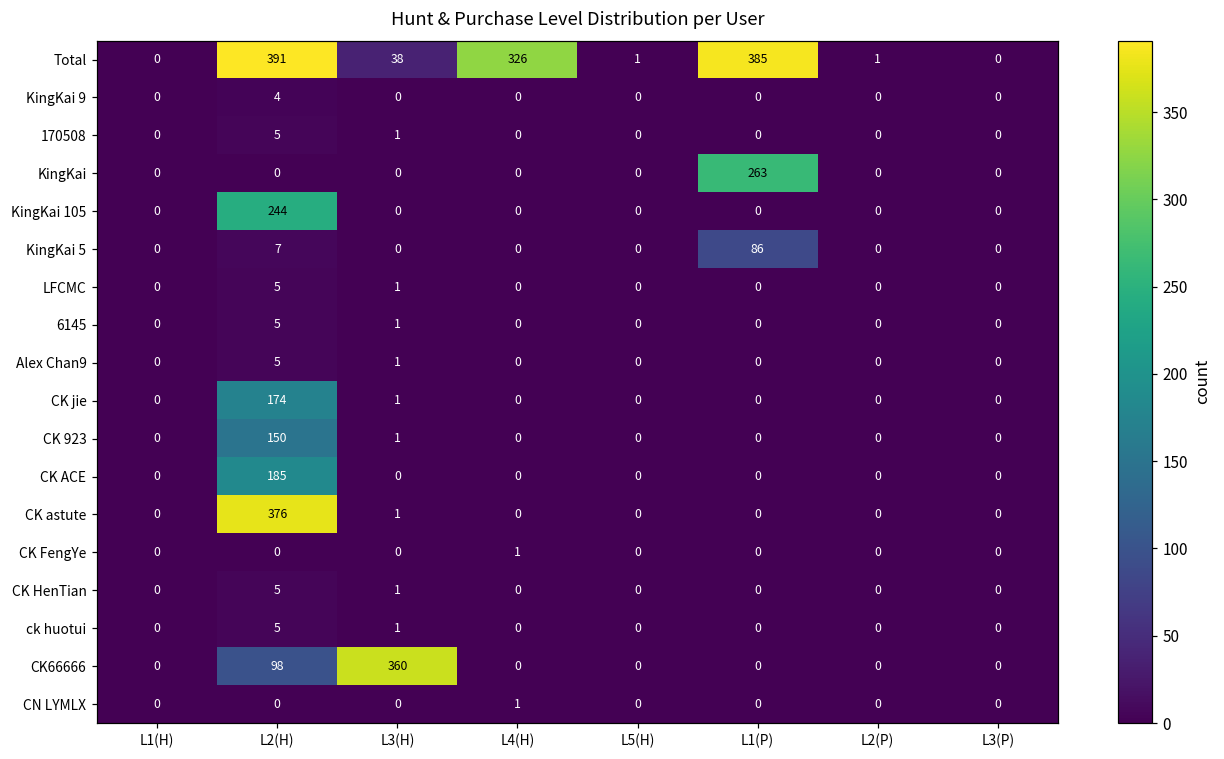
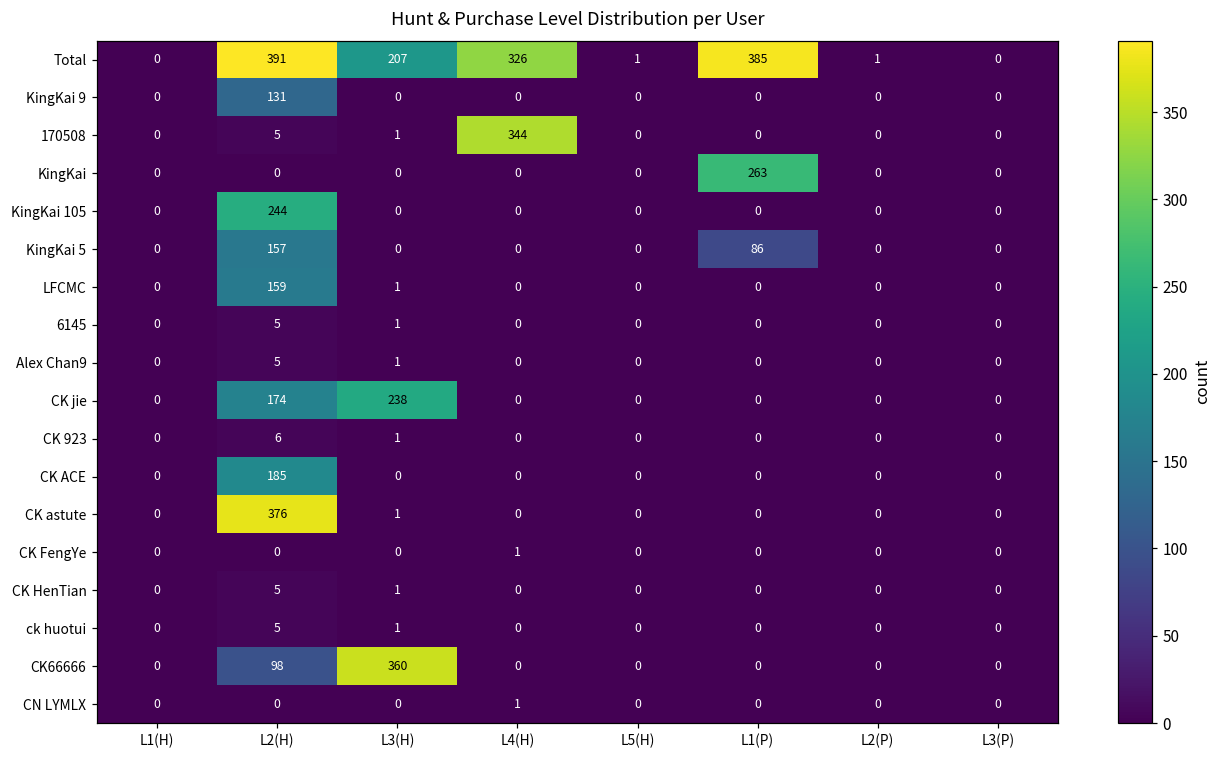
Total, L3(H): 38 -> 207
KingKai 9, L2(H): 4 -> 131
170508, L4(H): 0 -> 344
KingKai 5, L2(H): 7 -> 157
LFCMC, L2(H): 5 -> 159
CK jie, L3(H): 1 -> 238
CK 923, L2(H): 150 -> 6
